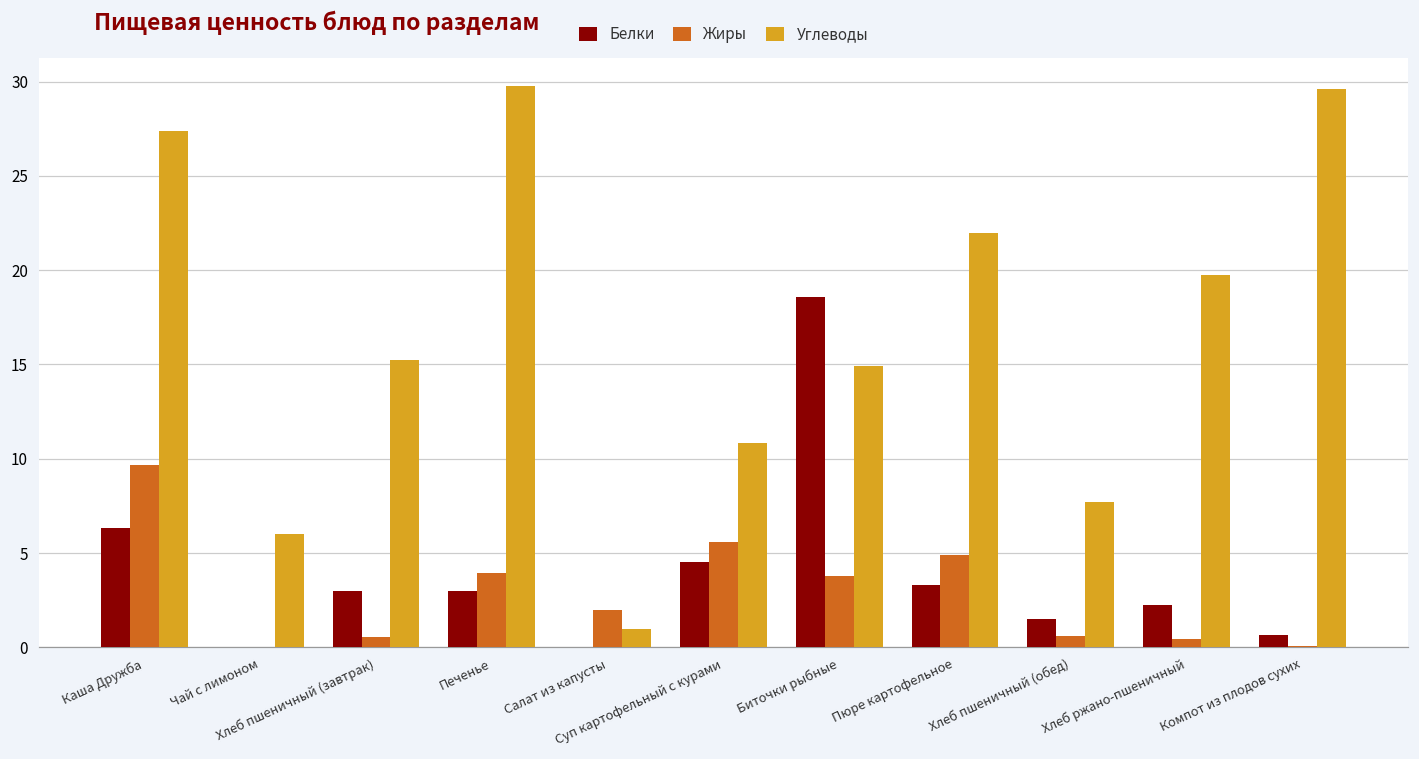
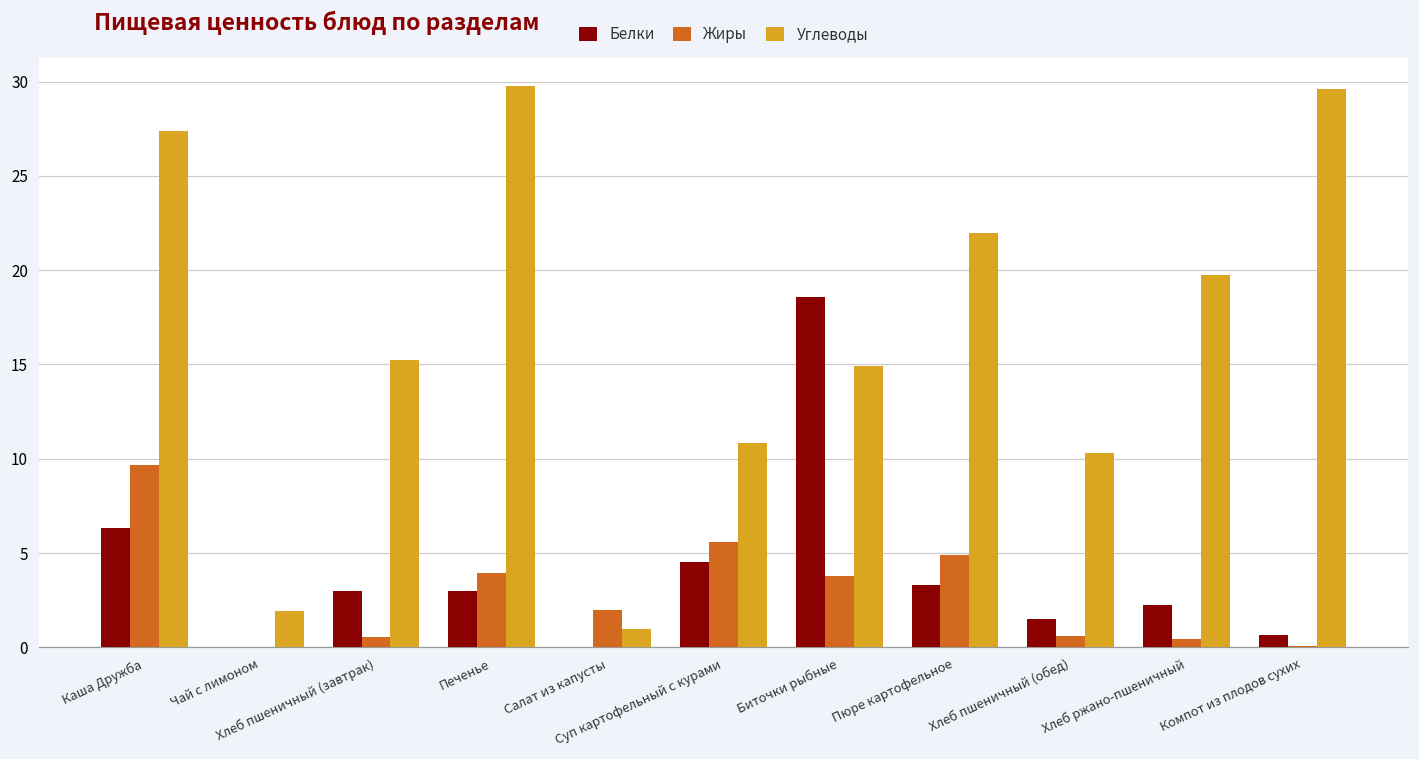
Углеводы, Чай с лимоном: 6.0 -> 1.9
Углеводы, Хлеб пшеничный (обед): 7.7 -> 10.3
